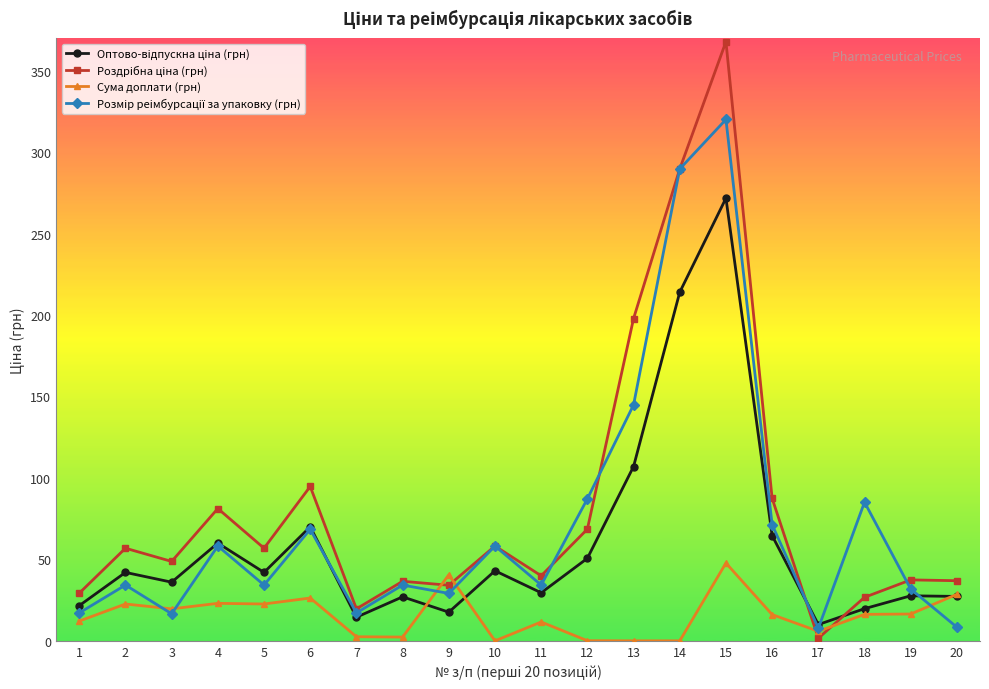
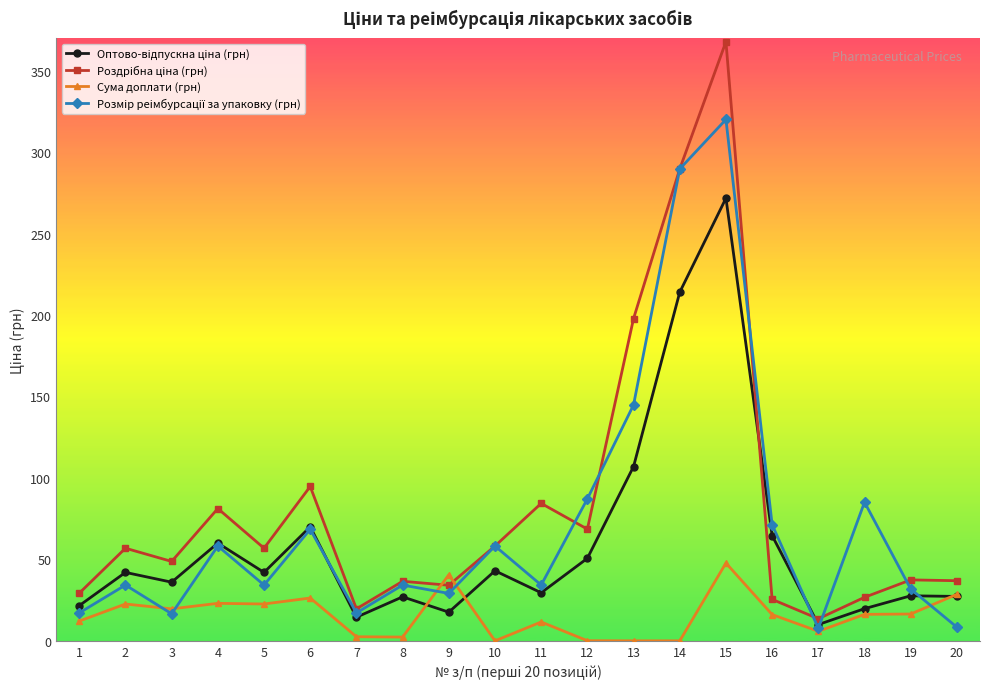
Роздрібна ціна (грн), 11: 40 -> 84
Роздрібна ціна (грн), 16: 87 -> 25
Роздрібна ціна (грн), 17: 2 -> 14
